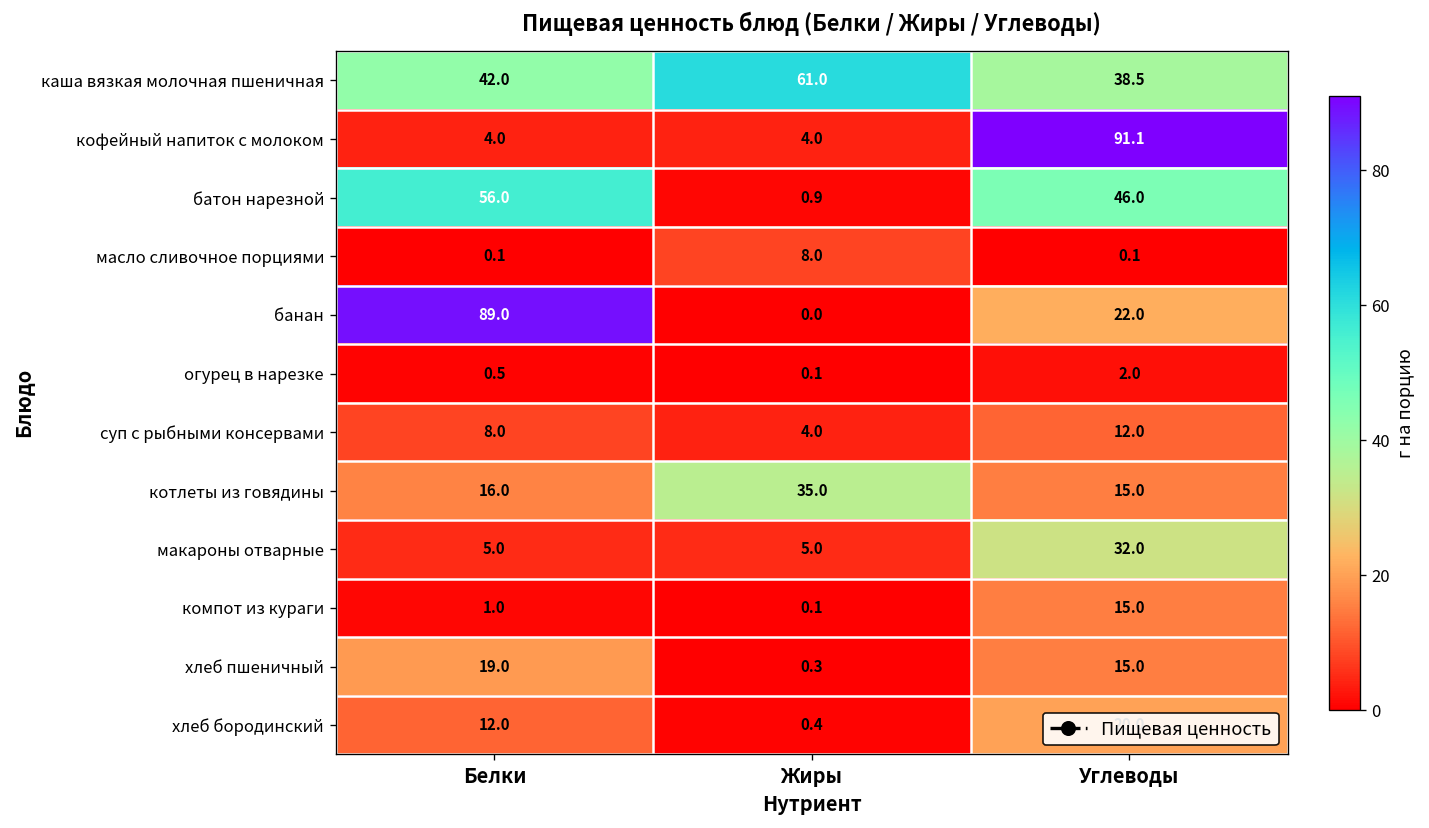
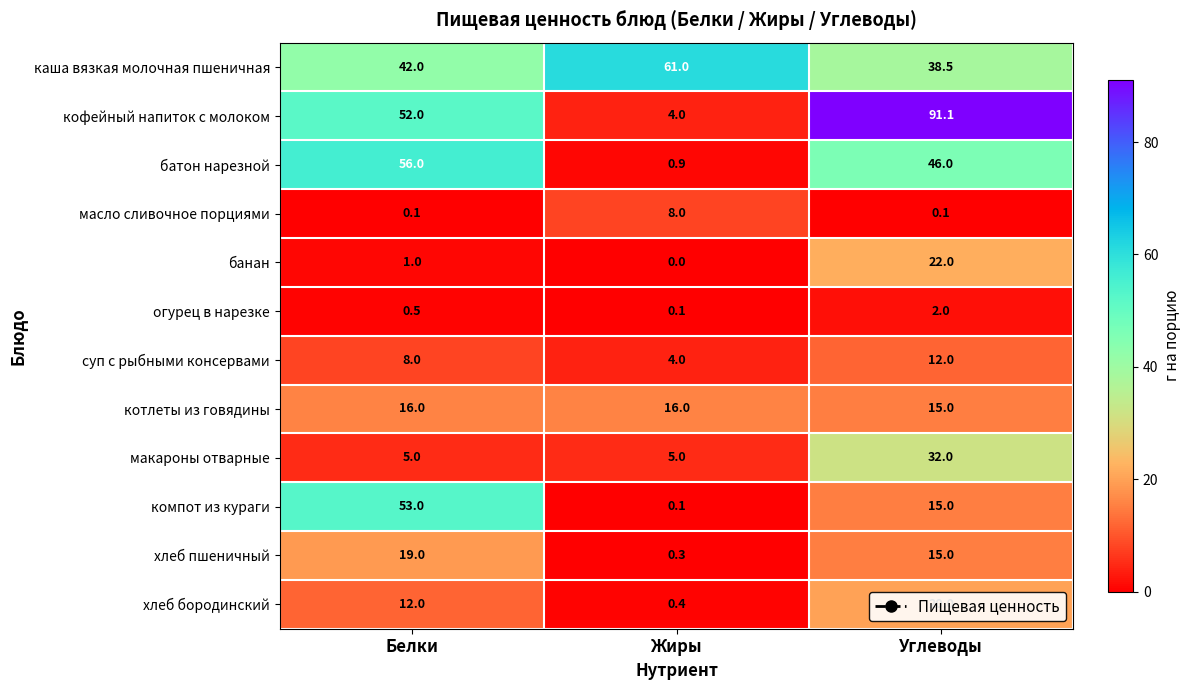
кофейный напиток с молоком, Белки: 4.0 -> 52.0
банан, Белки: 89.0 -> 1.0
котлеты из говядины, Жиры: 35.0 -> 16.0
компот из кураги, Белки: 1.0 -> 53.0
